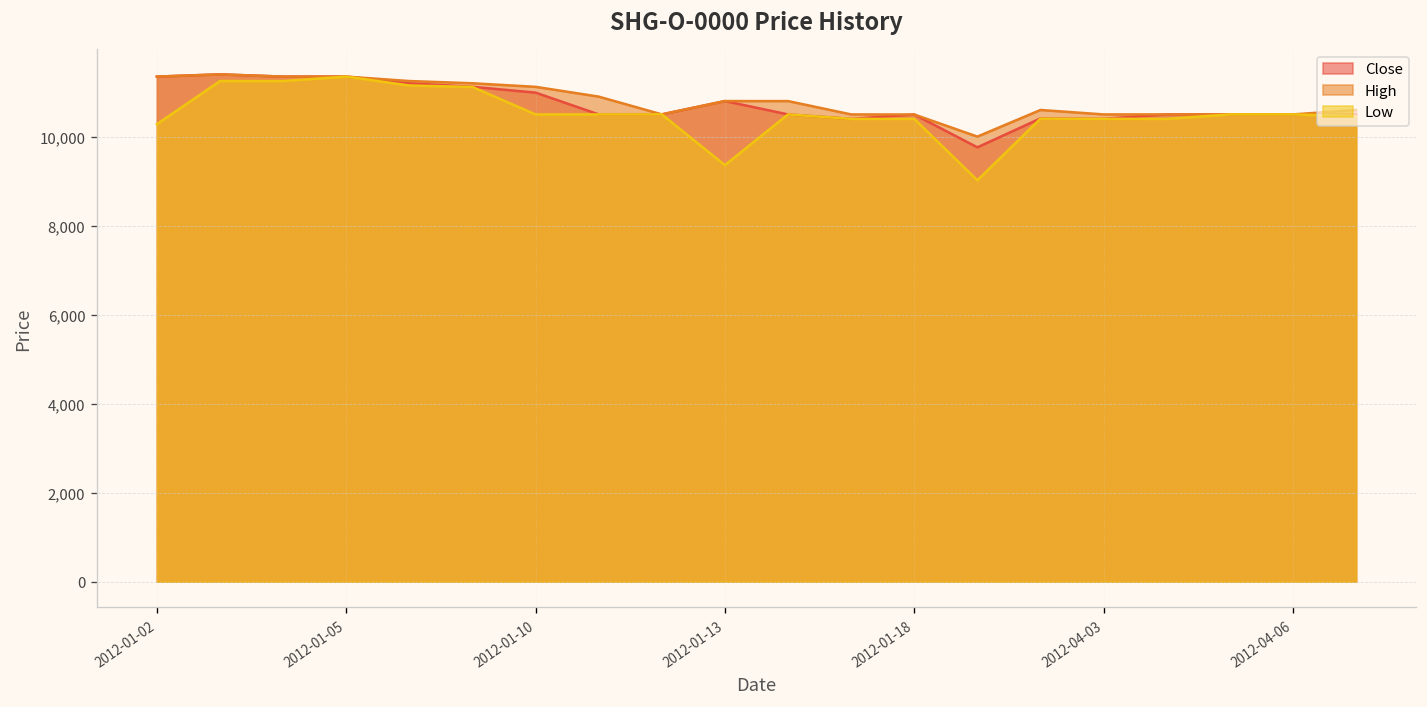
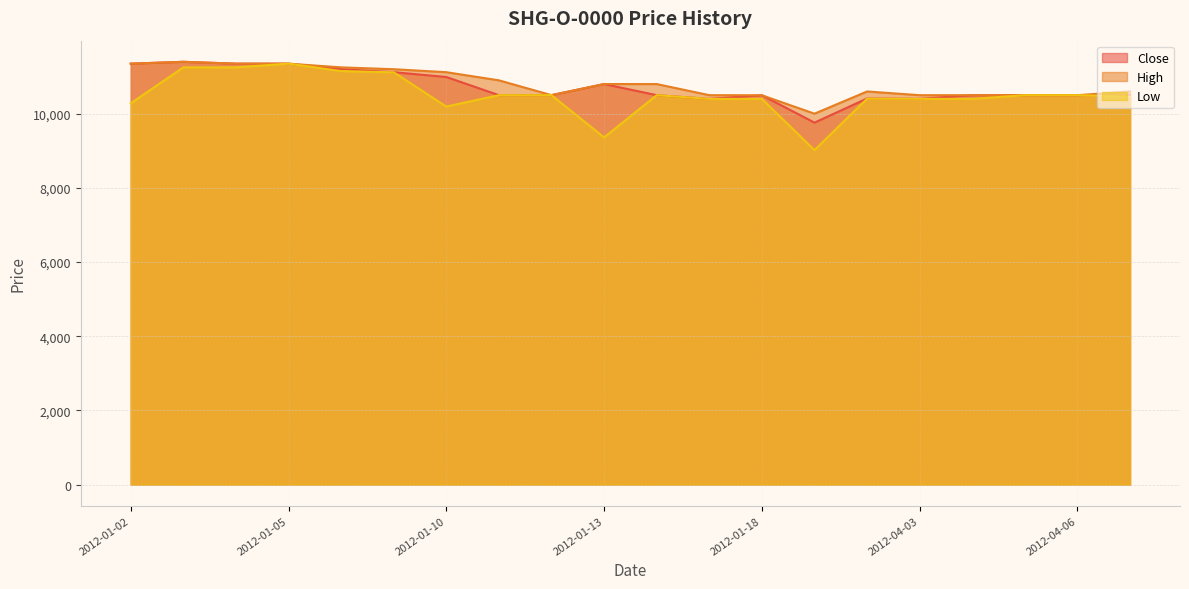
Low, 2012-01-10: 10,500 -> 10,200
